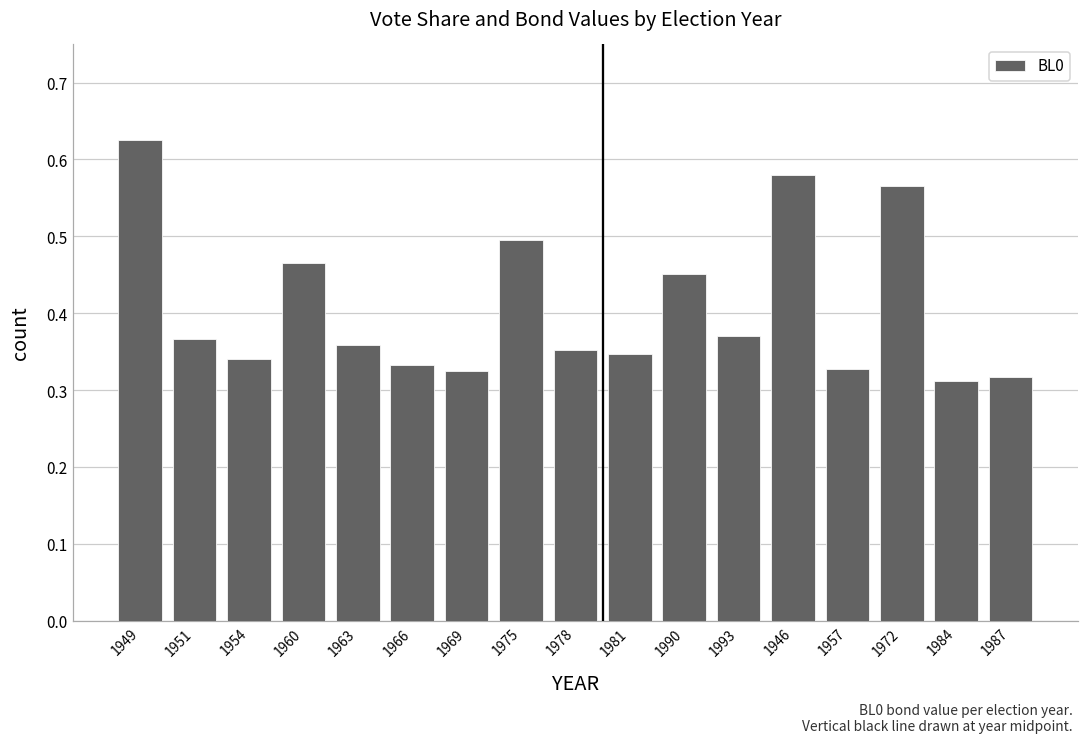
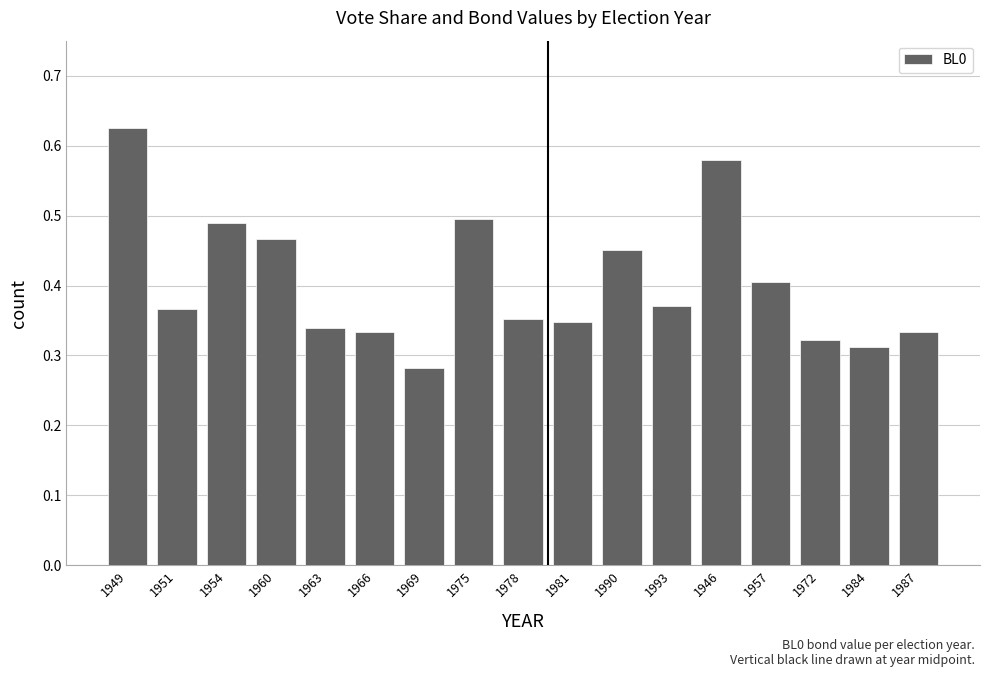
1954: 0.34 -> 0.49
1963: 0.36 -> 0.34
1969: 0.32 -> 0.28
1957: 0.33 -> 0.40
1972: 0.57 -> 0.32
1987: 0.32 -> 0.33
